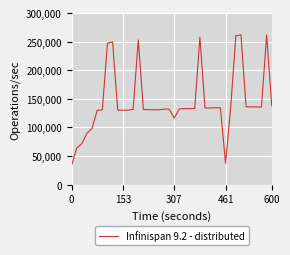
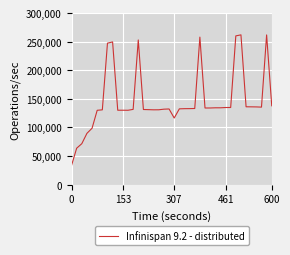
461: 40,000 -> 130,000
